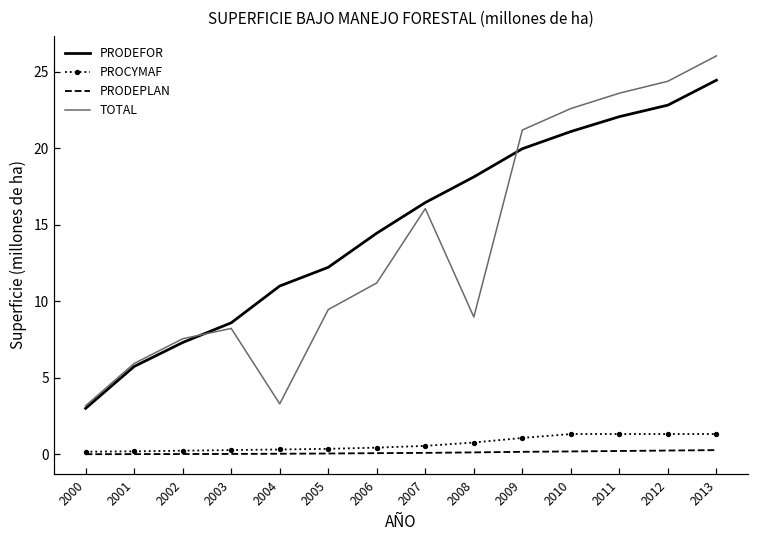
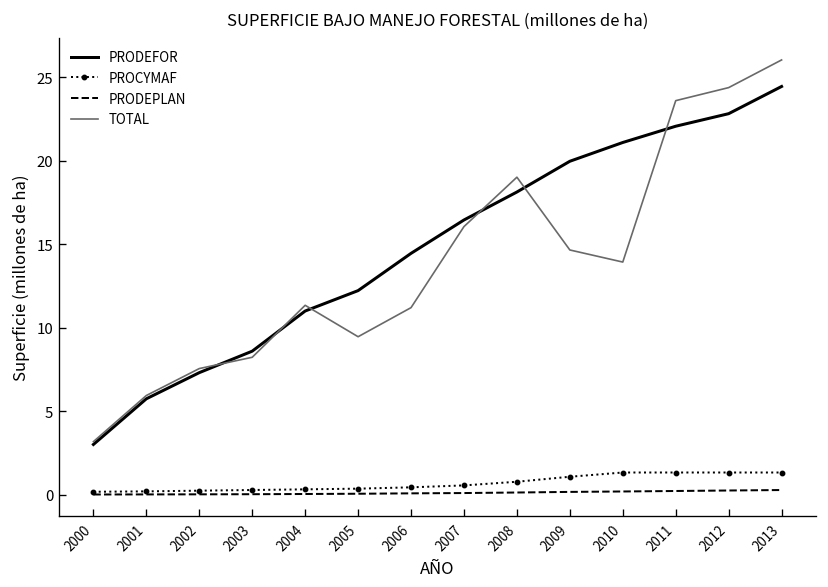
TOTAL, 2004: 3.3 -> 11.3
TOTAL, 2008: 9.0 -> 19.0
TOTAL, 2009: 21.2 -> 14.7
TOTAL, 2010: 22.6 -> 13.9
